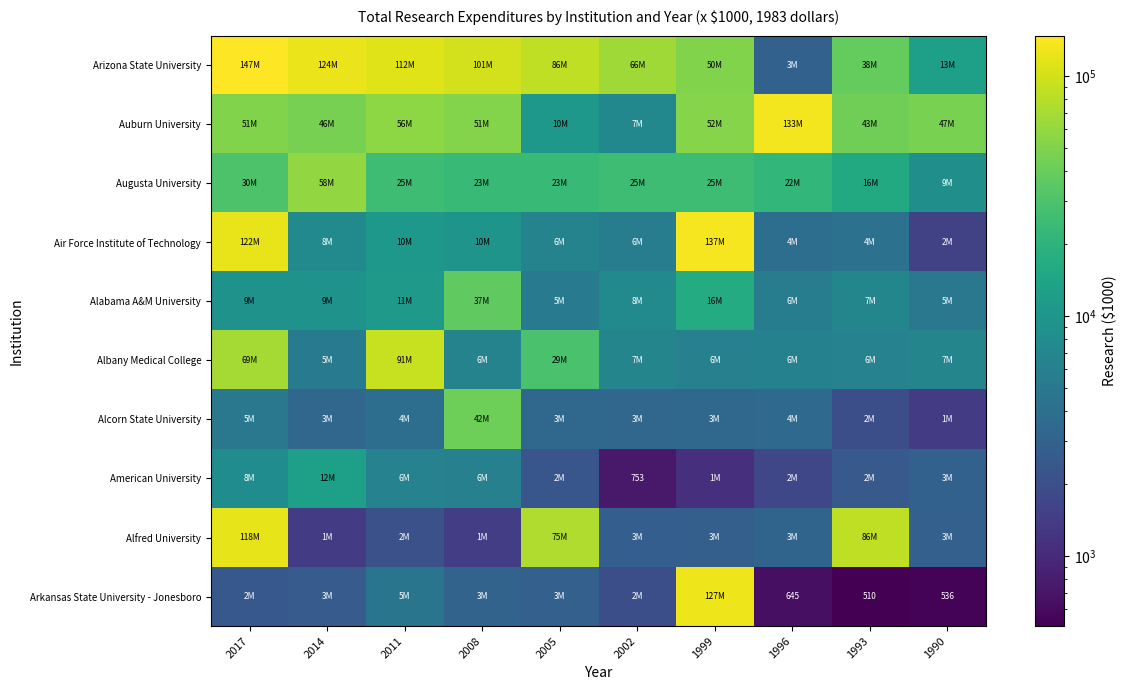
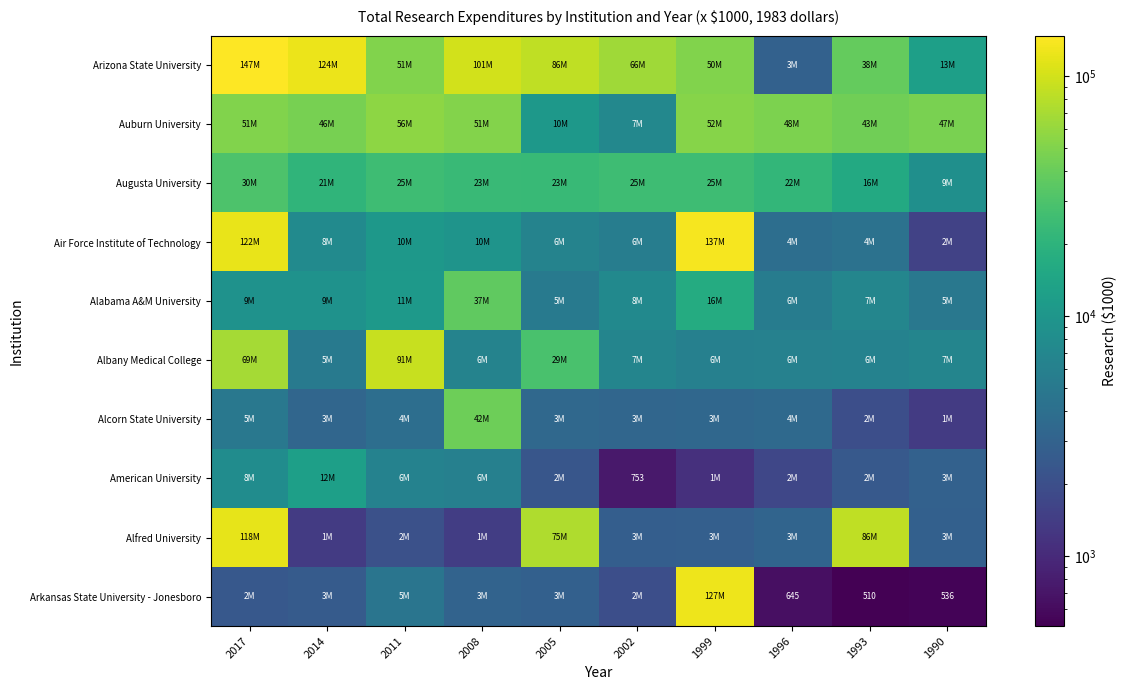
Arizona State University, 2011: 112M -> 51M
Auburn University, 1996: 133M -> 48M
Augusta University, 2014: 58M -> 21M
